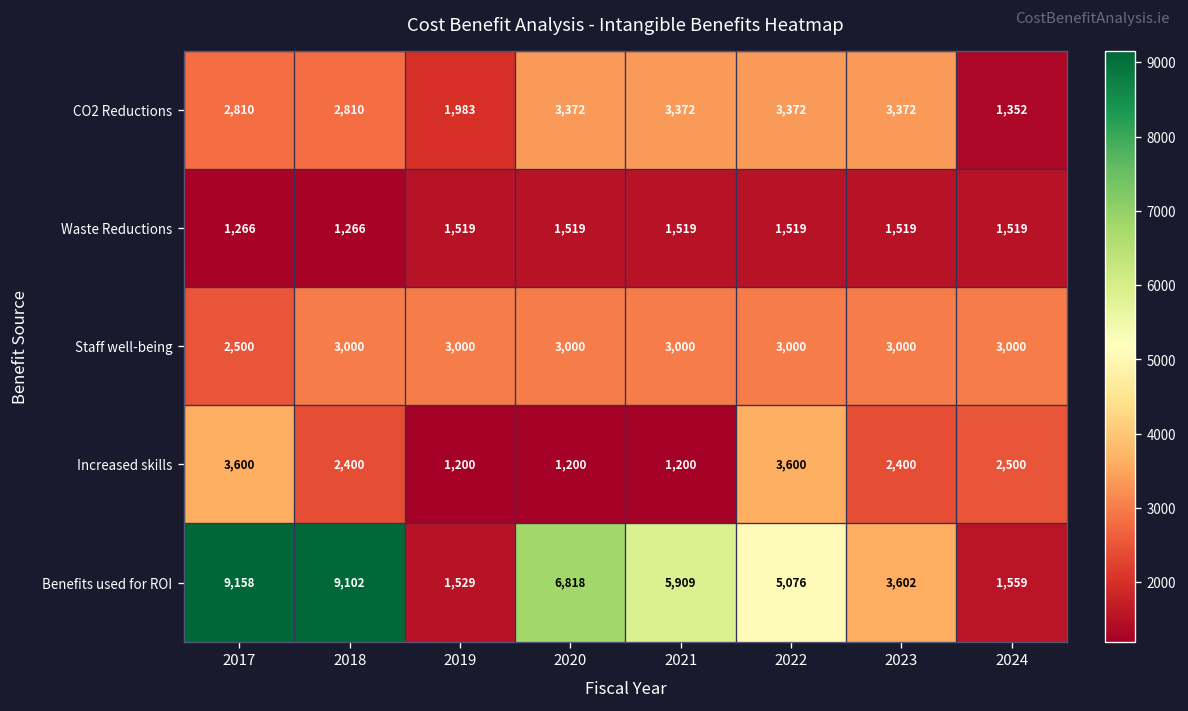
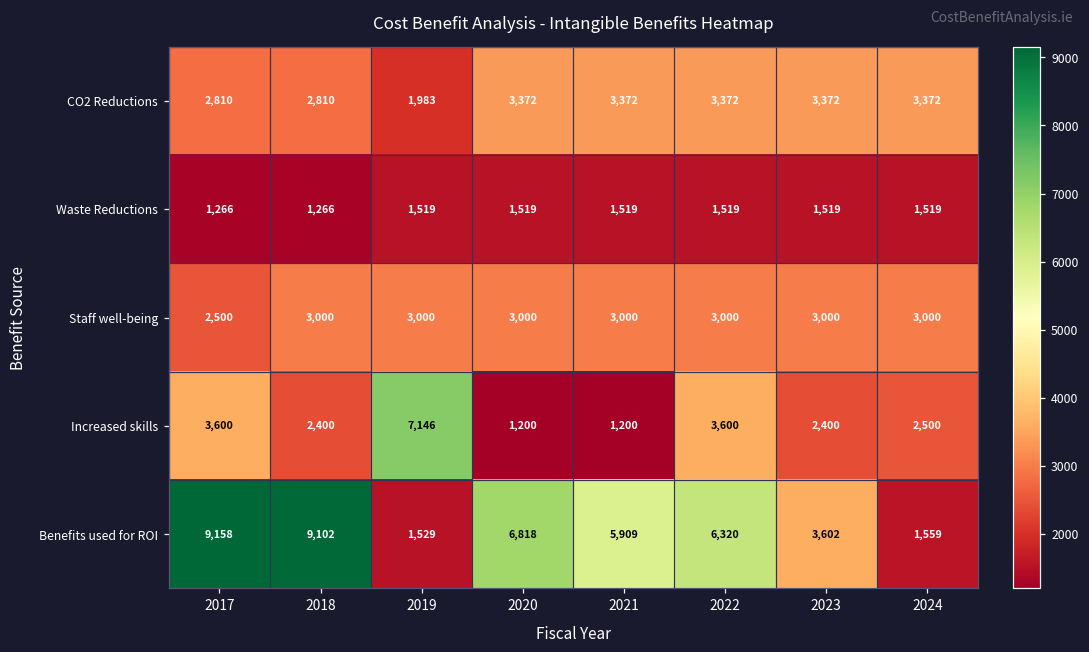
CO2 Reductions, 2024: 1,352 -> 3,372
Increased skills, 2019: 1,200 -> 7,146
Benefits used for ROI, 2022: 5,076 -> 6,320
